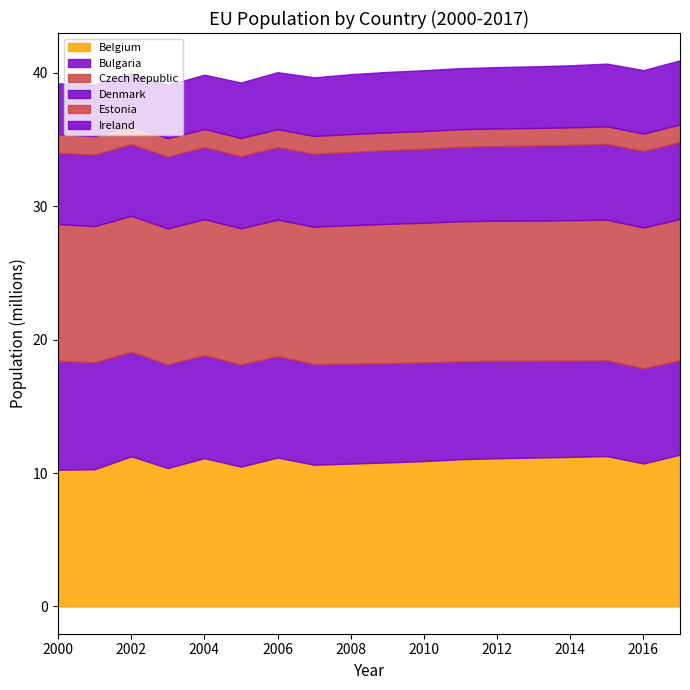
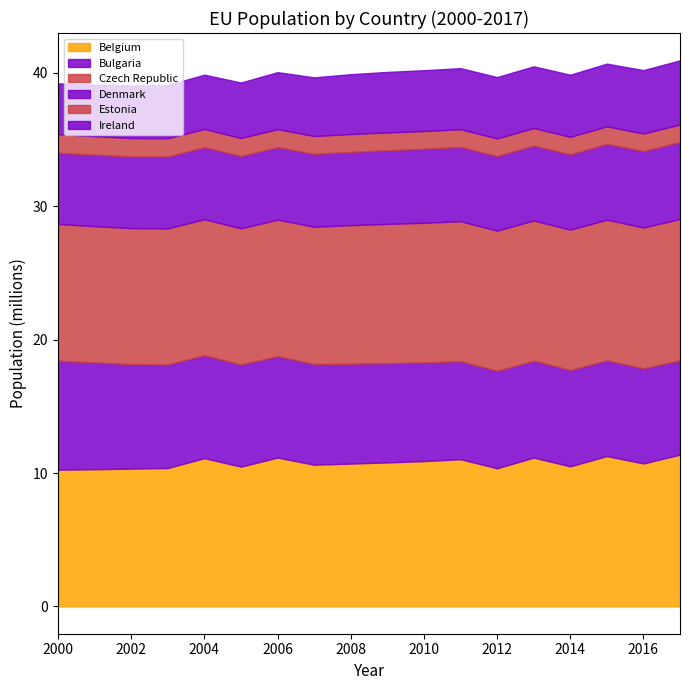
Belgium, 2002: 11.3 -> 10.3
Belgium, 2012: 11.1 -> 10.4
Belgium, 2014: 11.2 -> 10.5
